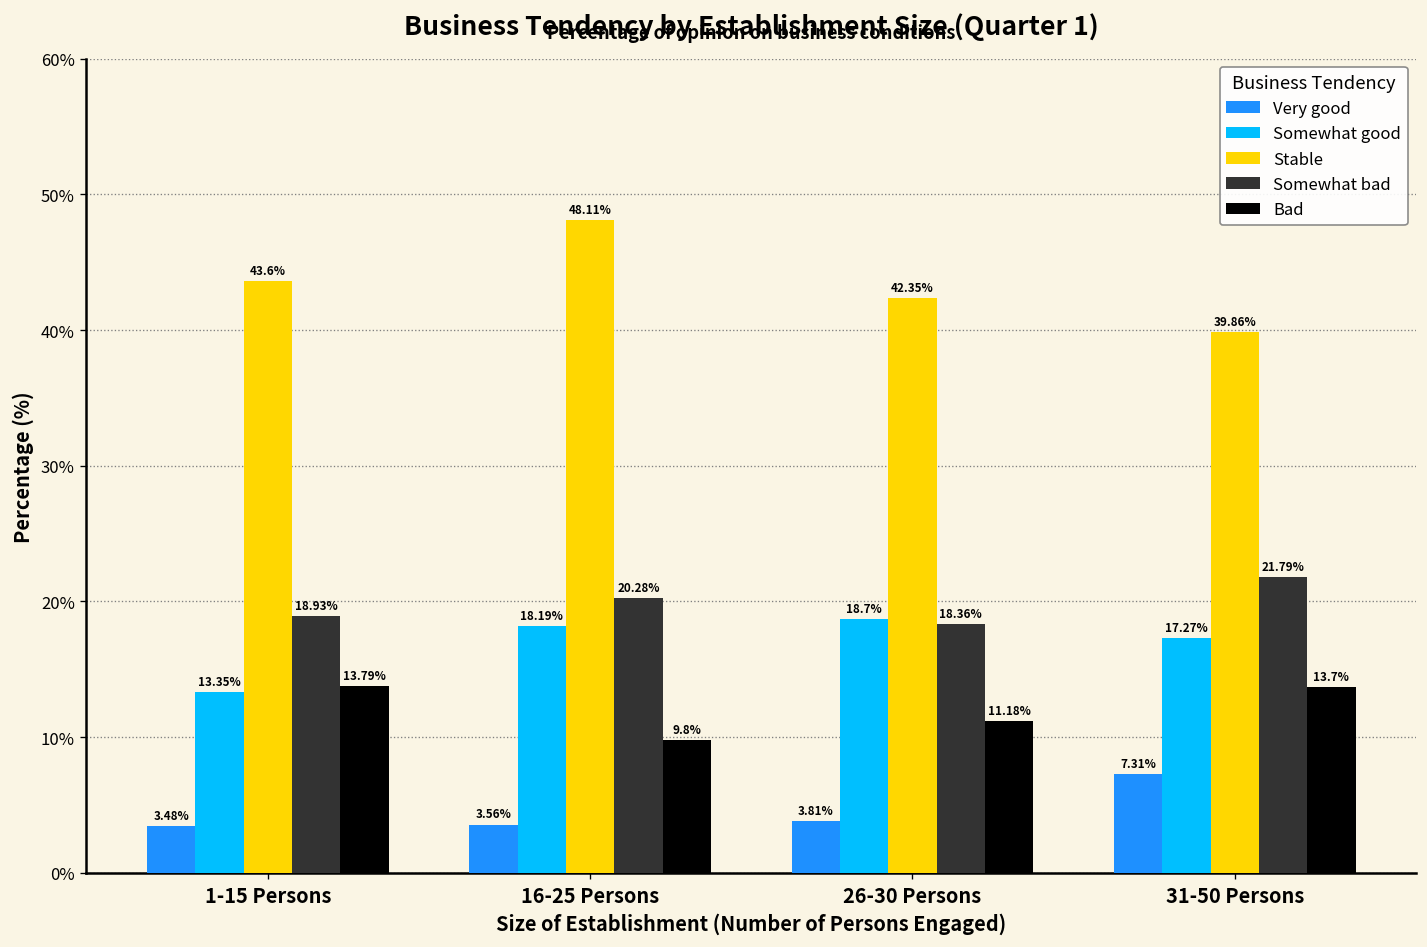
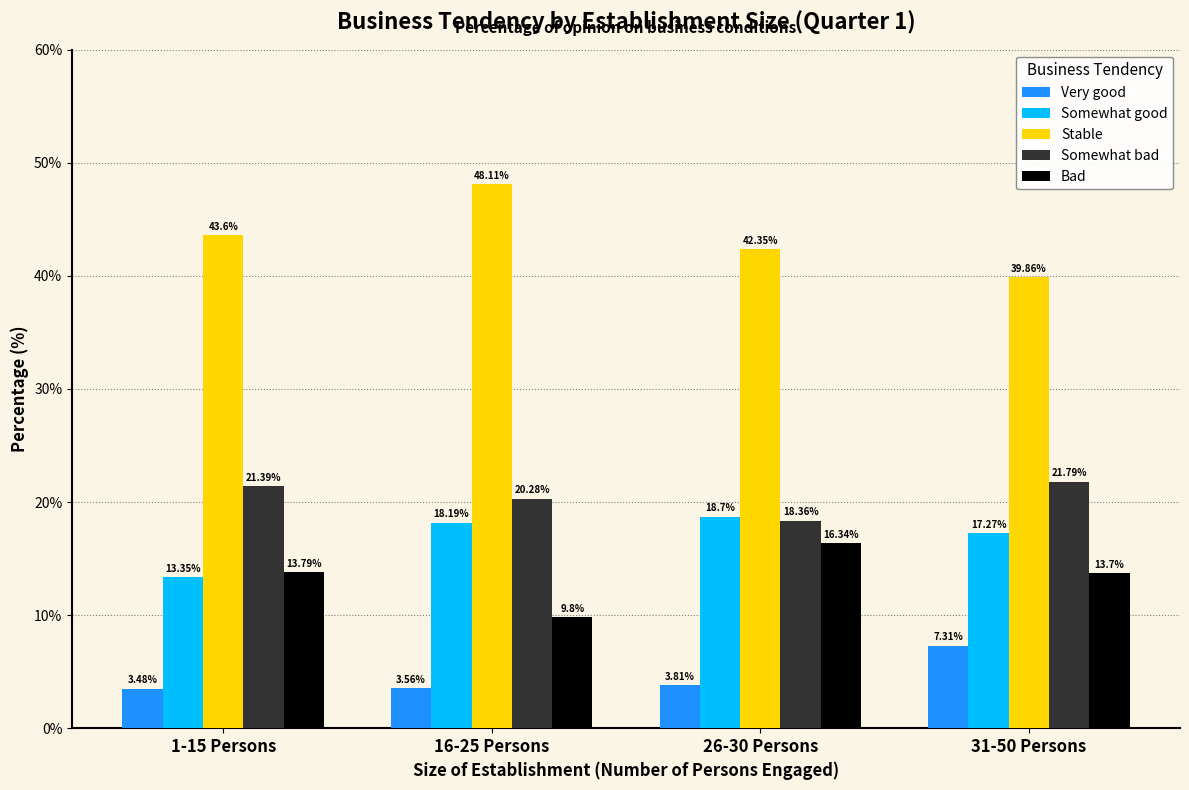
Somewhat bad, 1-15 Persons: 18.93% -> 21.39%
Bad, 26-30 Persons: 11.18% -> 16.34%
